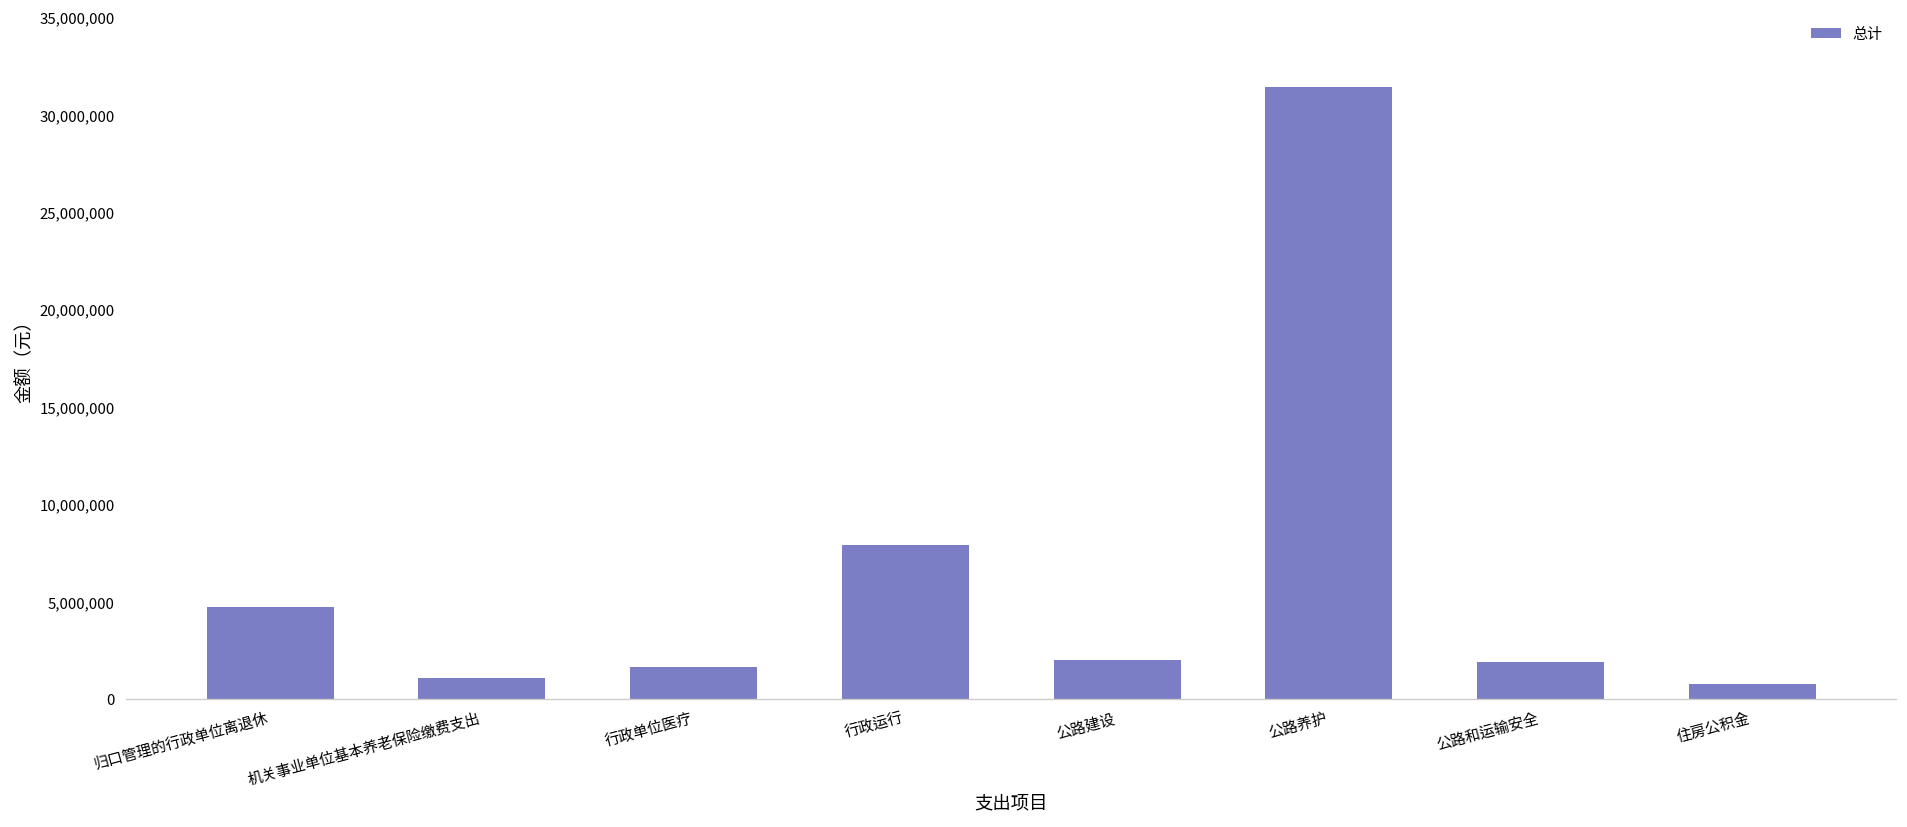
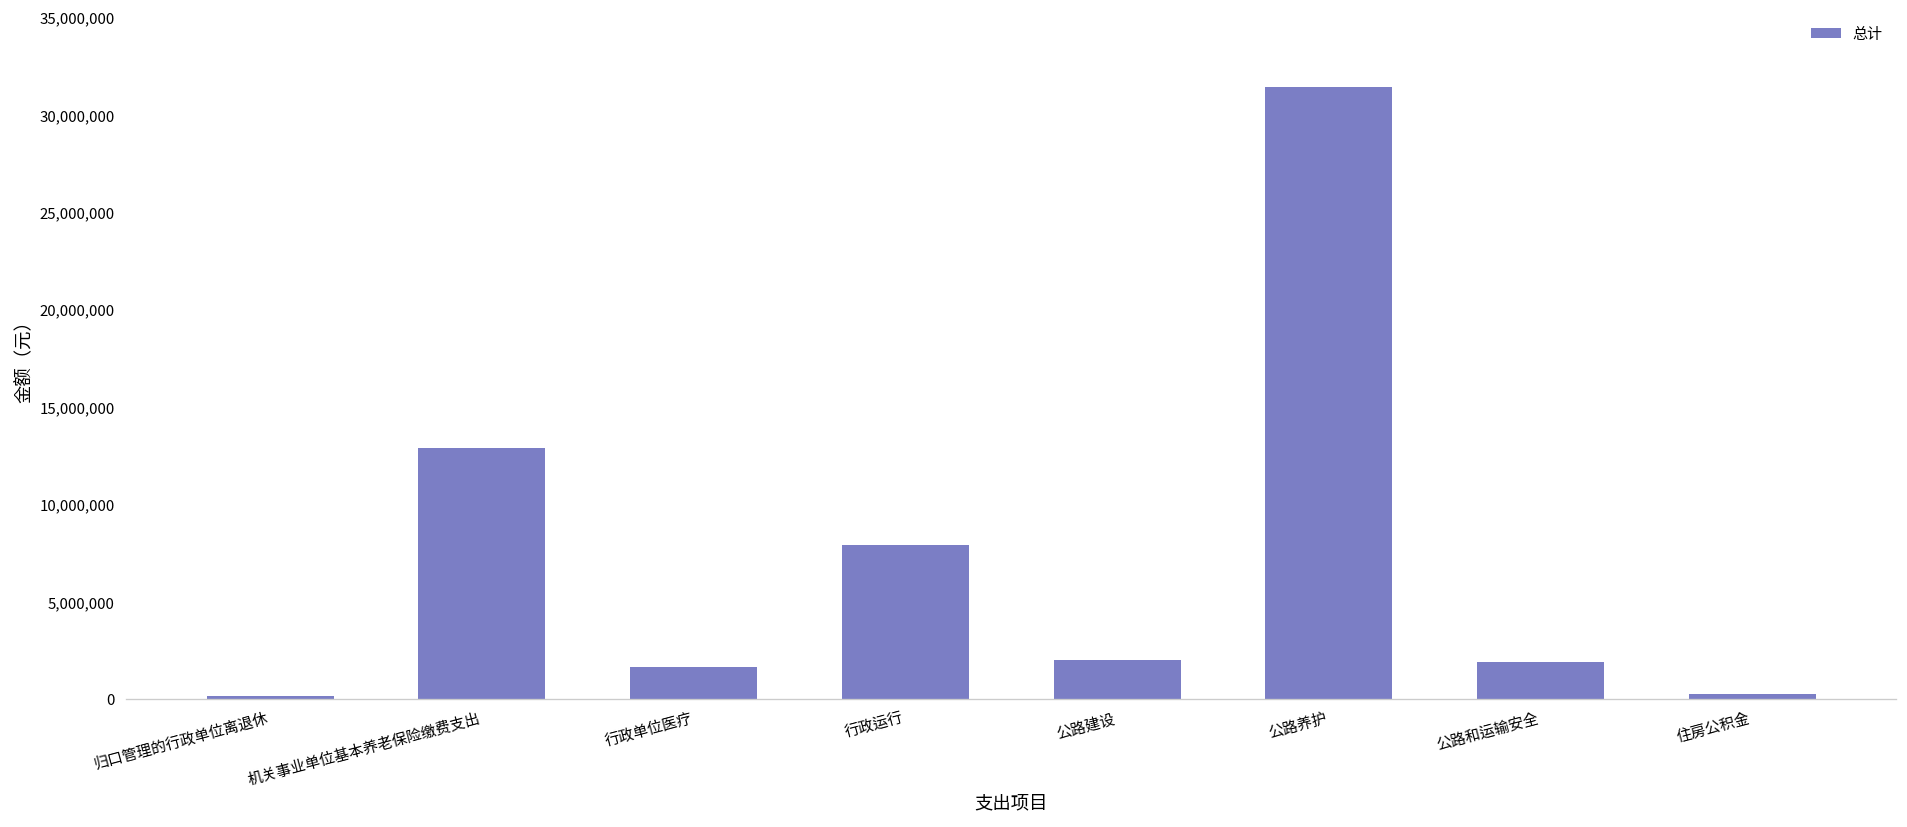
归口管理的行政单位离退休: 4,700,000 -> 200,000
机关事业单位基本养老保险缴费支出: 1,100,000 -> 12,900,000
住房公积金: 800,000 -> 300,000
